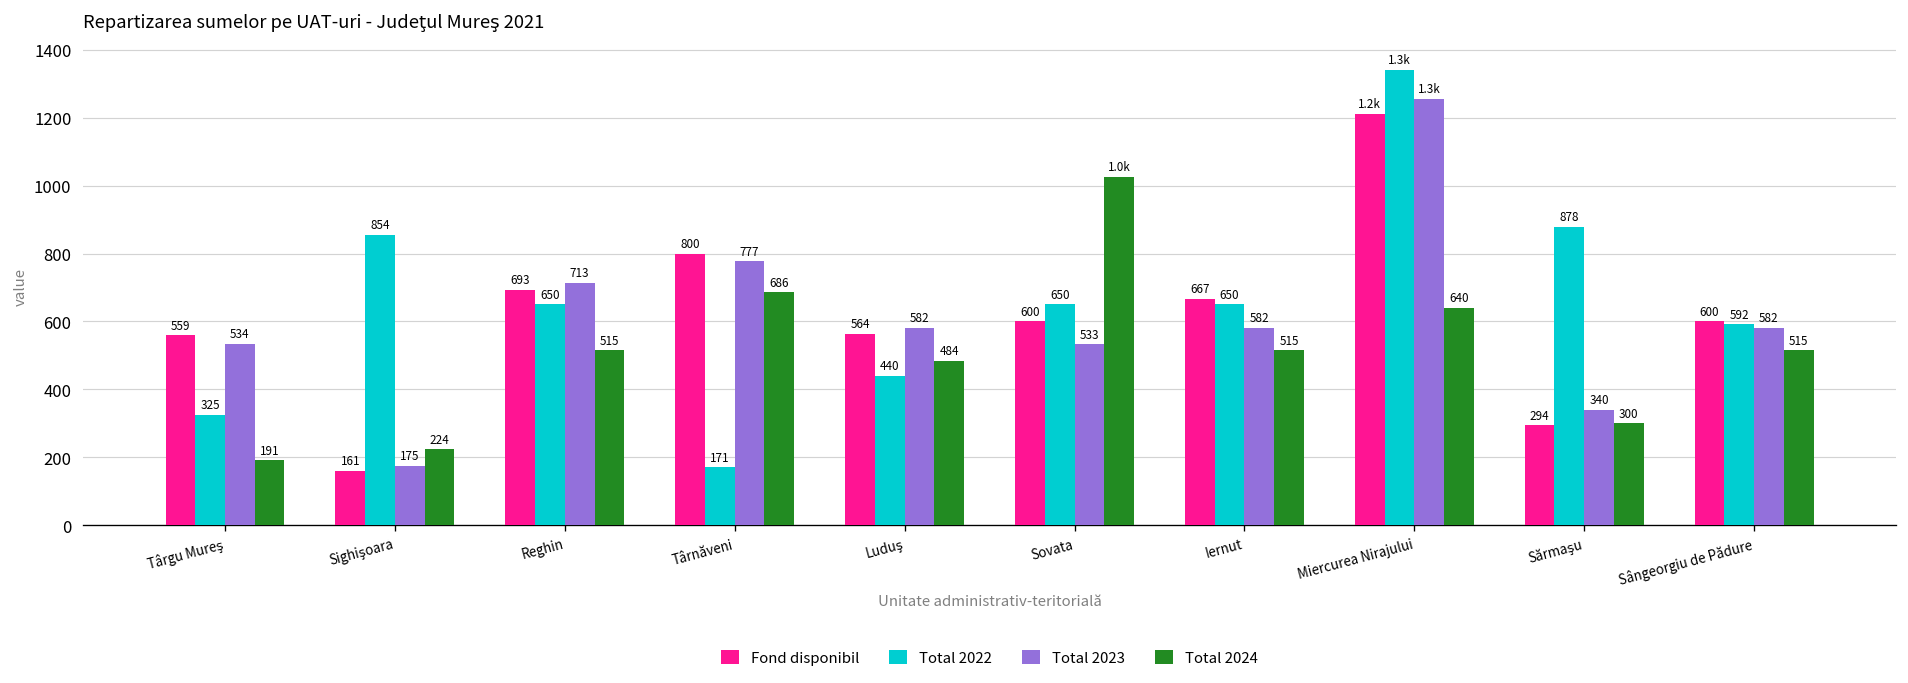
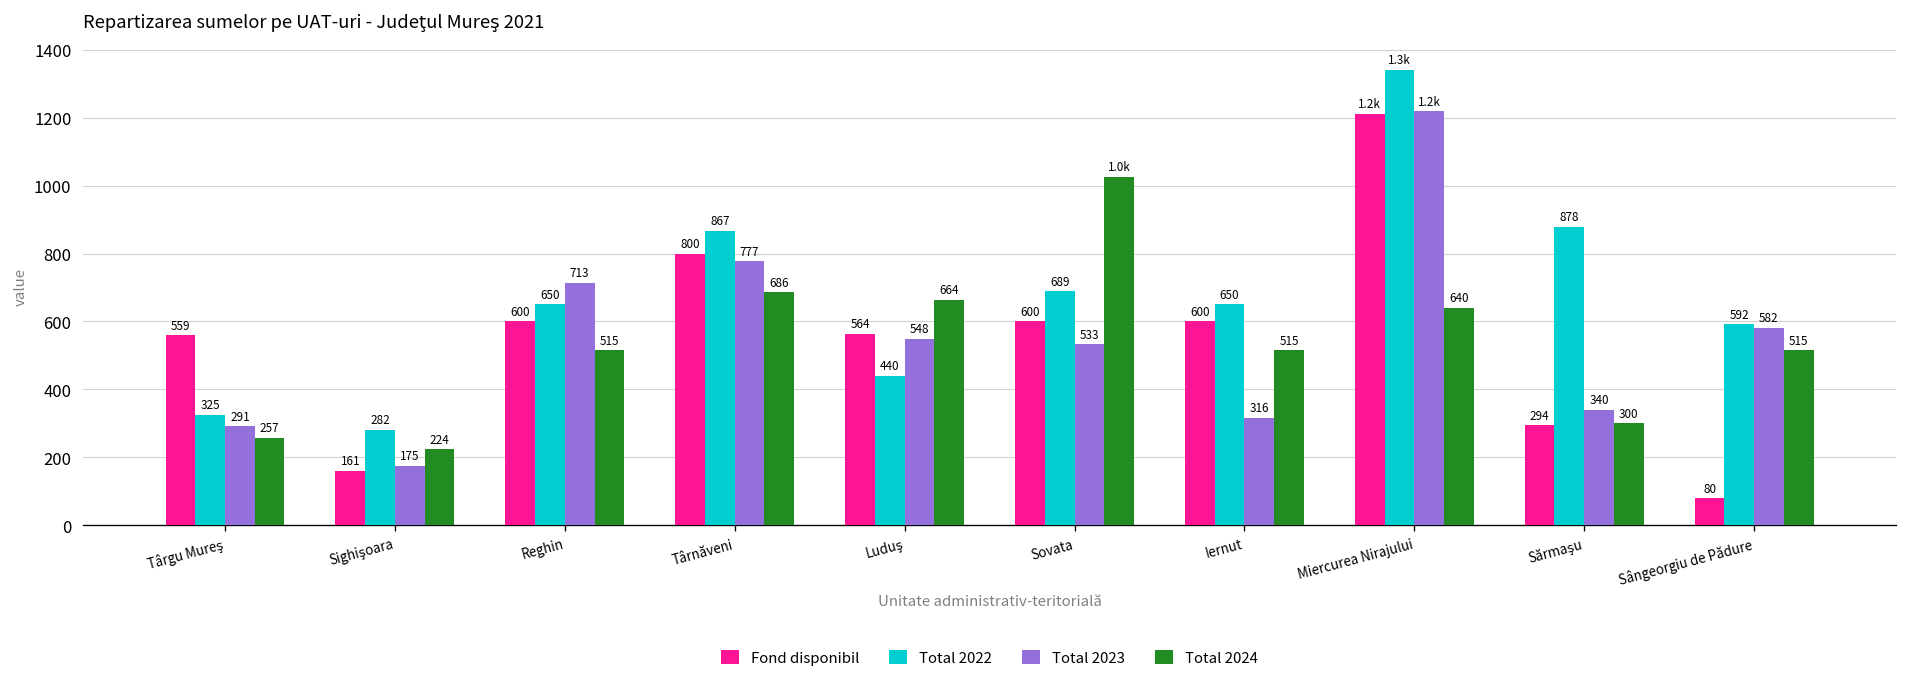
Total 2023, Târgu Mureş: 534 -> 291
Total 2024, Târgu Mureş: 191 -> 257
Total 2022, Sighişoara: 854 -> 282
Fond disponibil, Reghin: 693 -> 600
Total 2022, Târnăveni: 171 -> 867
Total 2023, Luduş: 582 -> 548
Total 2024, Luduş: 484 -> 664
Total 2022, Sovata: 650 -> 689
Fond disponibil, Iernut: 667 -> 600
Total 2023, Iernut: 582 -> 316
Total 2023, Miercurea Nirajului: 1.3k -> 1.2k
Fond disponibil, Sângeorgiu de Pădure: 600 -> 80
